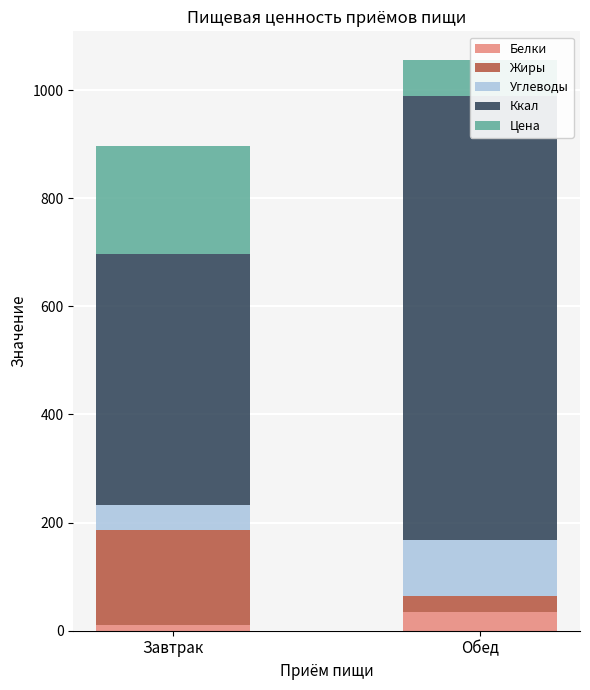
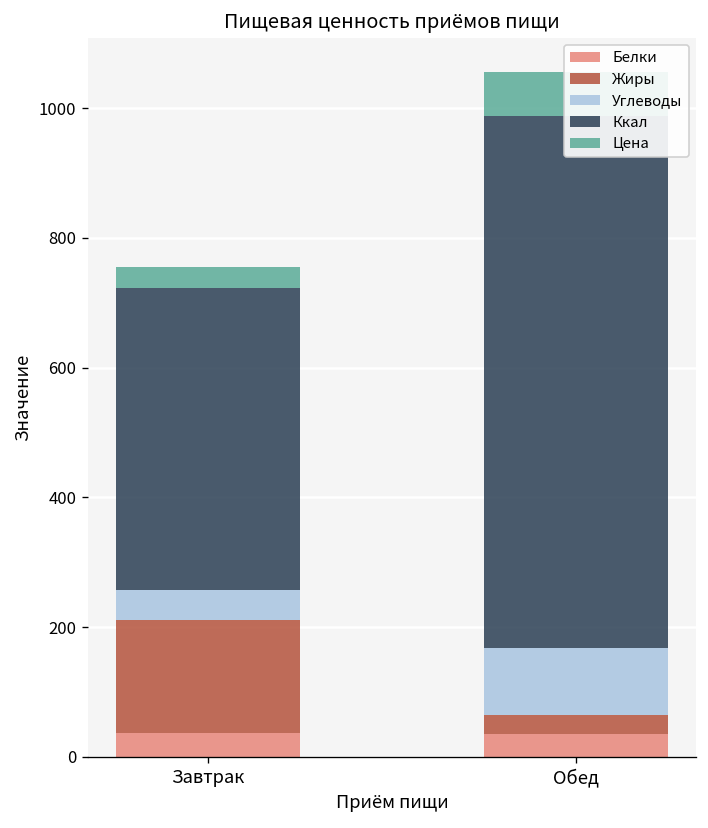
Белки, Завтрак: 10 -> 40
Цена, Завтрак: 200 -> 30
